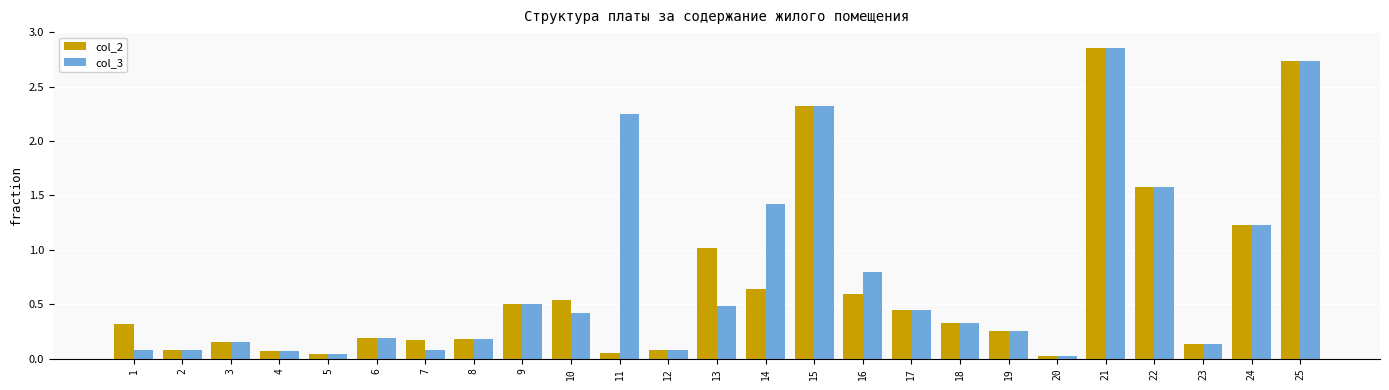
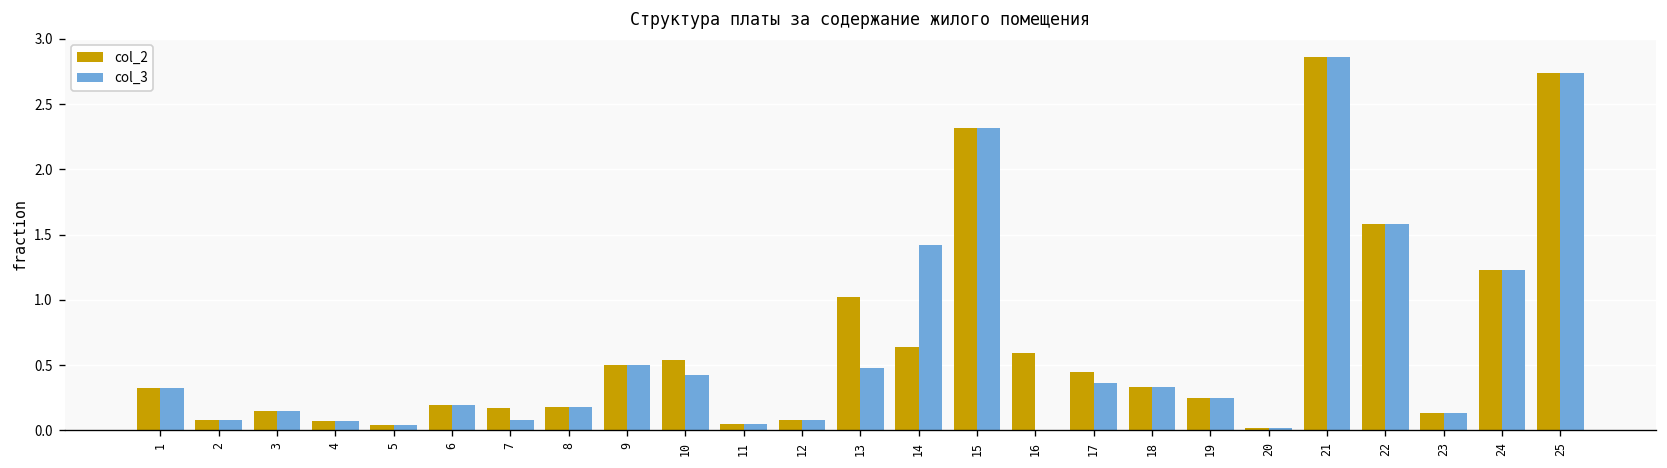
col_3, 1: 0.08 -> 0.32
col_3, 11: 2.25 -> 0.05
col_3, 16: 0.8 -> 0.0
col_3, 17: 0.45 -> 0.36
